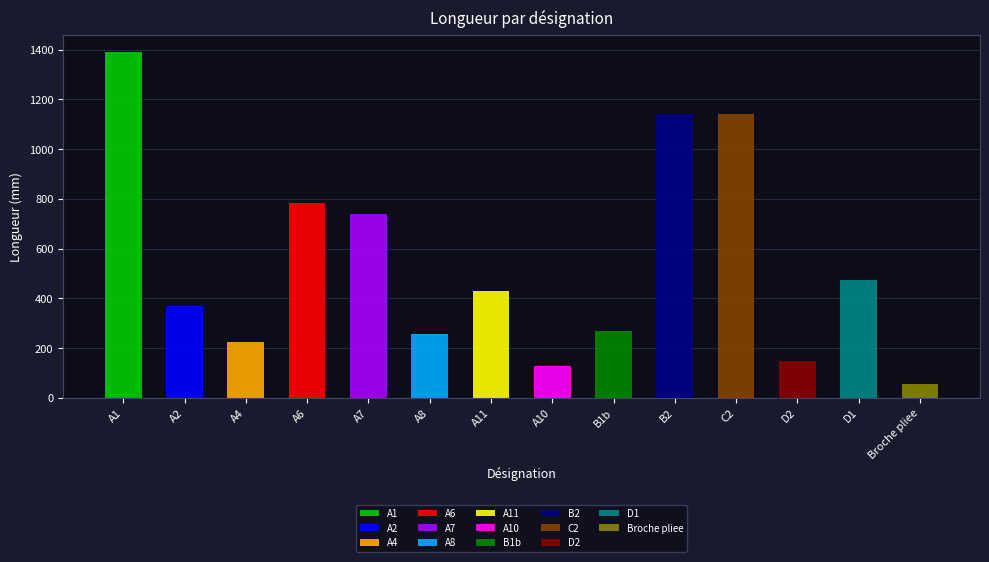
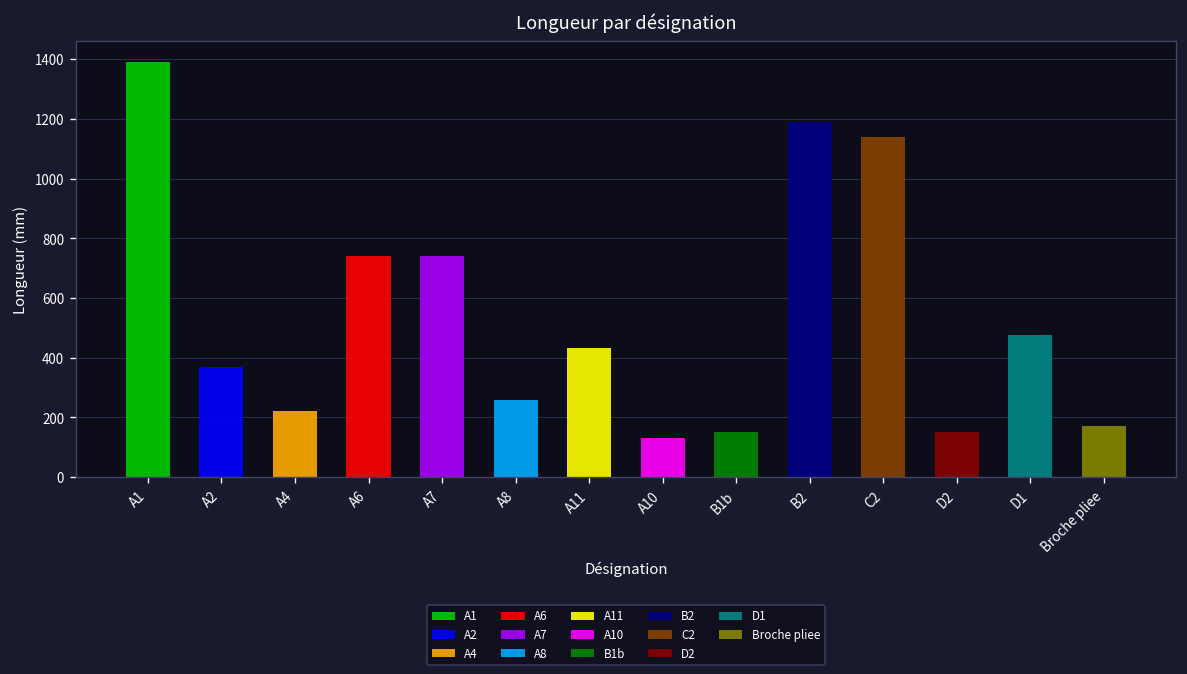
A6: 780 -> 740
B1b: 270 -> 150
B2: 1140 -> 1190
Broche pliee: 60 -> 170
